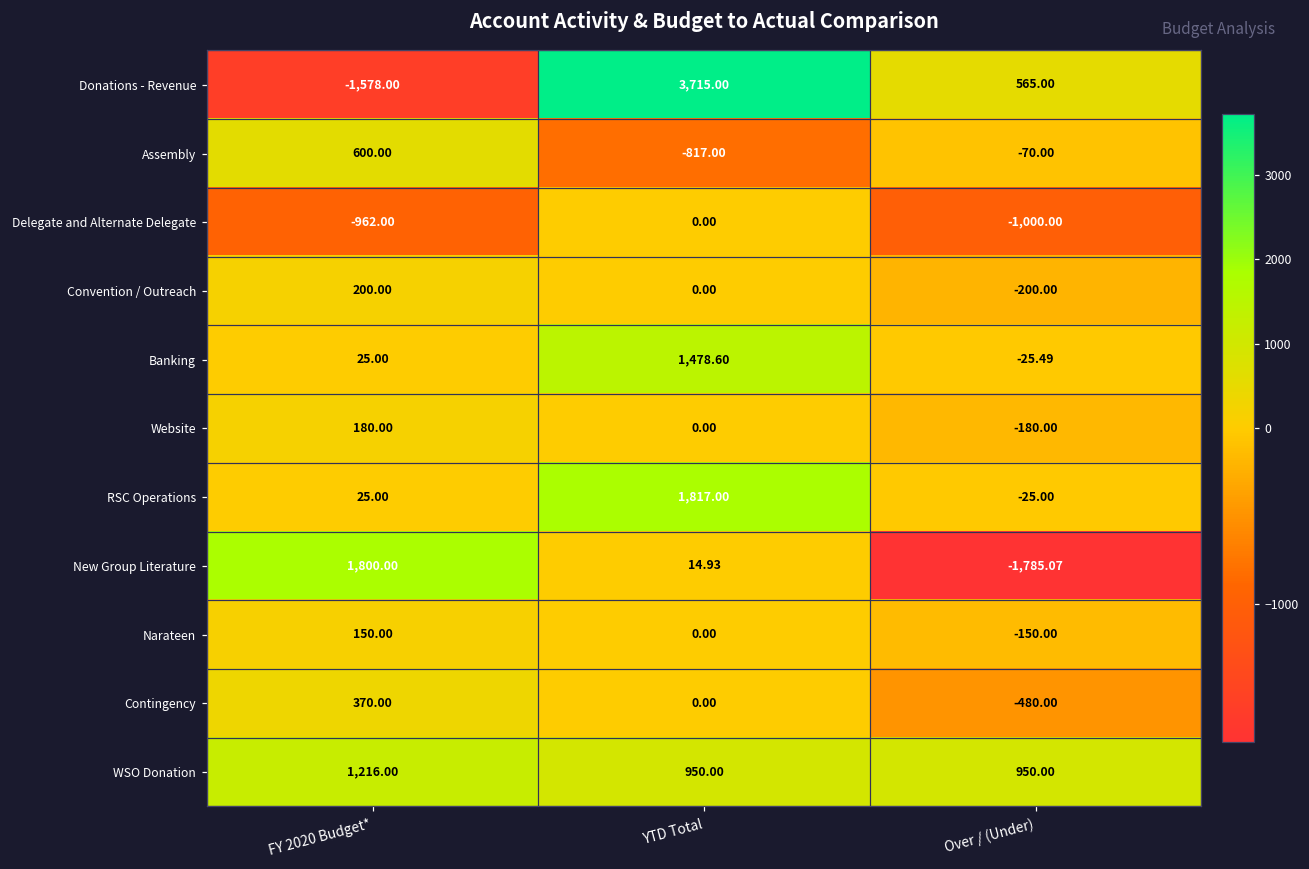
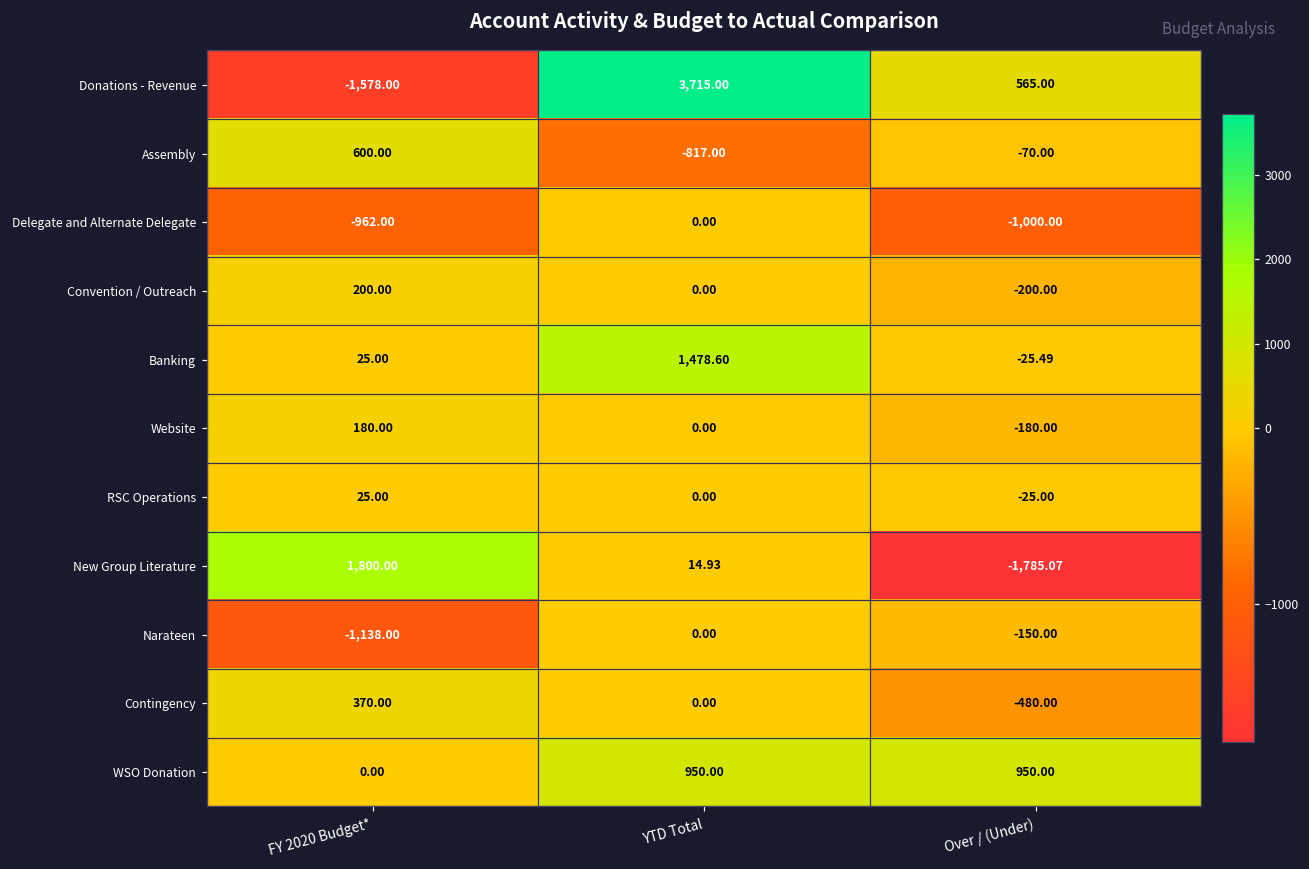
RSC Operations, YTD Total: 1,817.00 -> 0.00
Narateen, FY 2020 Budget*: 150.00 -> -1,138.00
WSO Donation, FY 2020 Budget*: 1,216.00 -> 0.00
